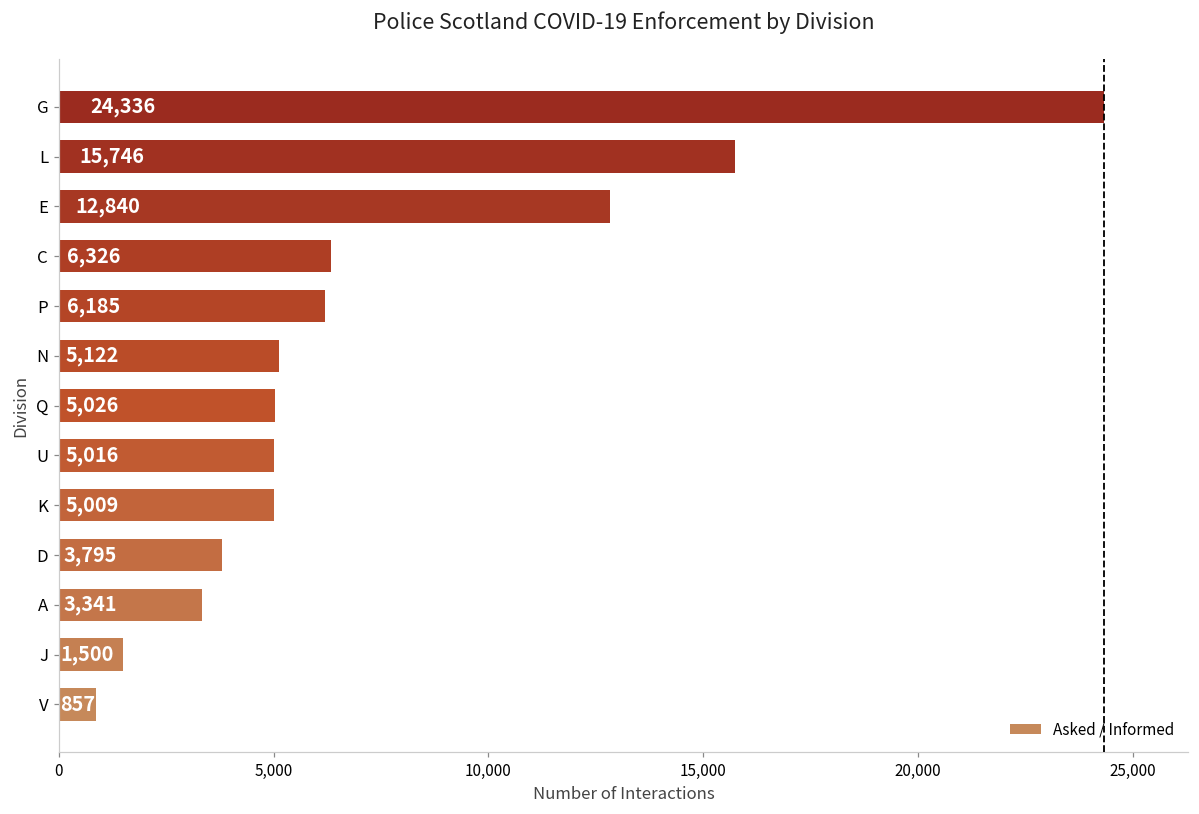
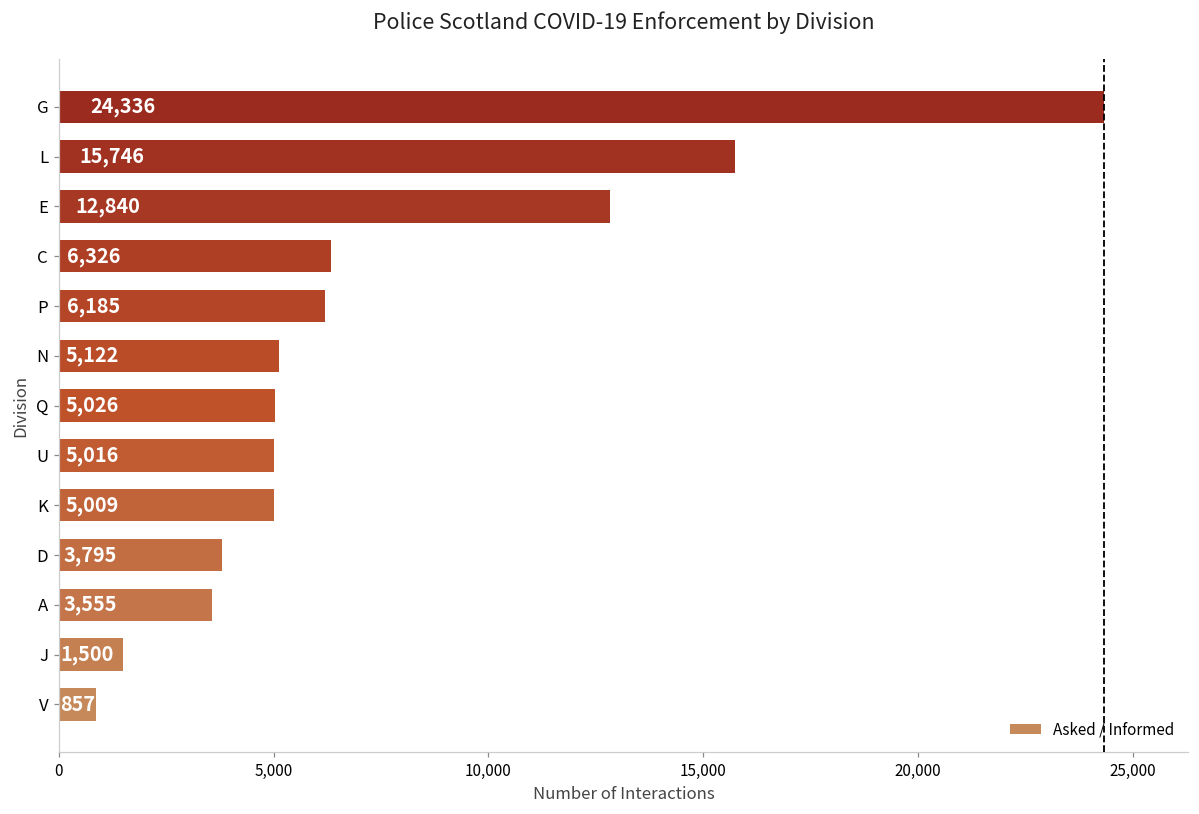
A: 3,341 -> 3,555
